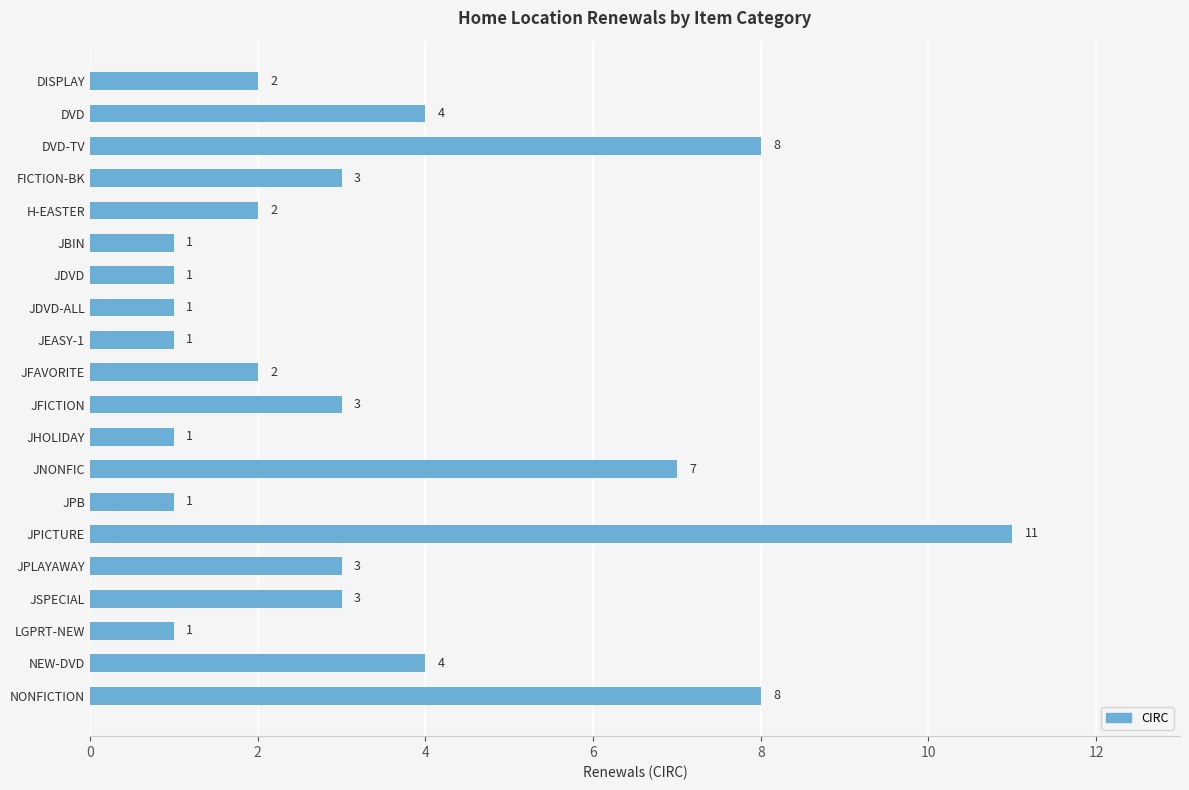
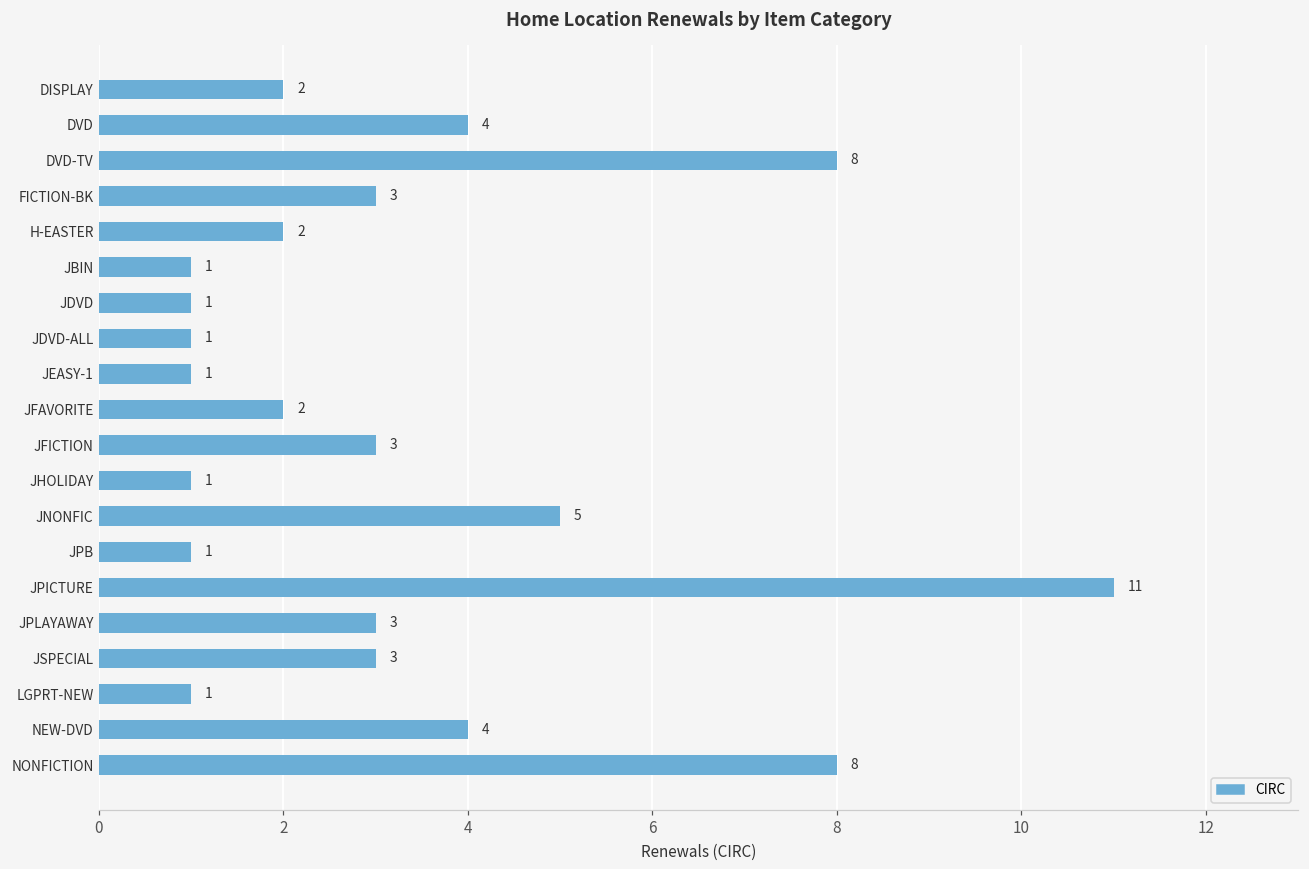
JNONFIC: 7 -> 5
